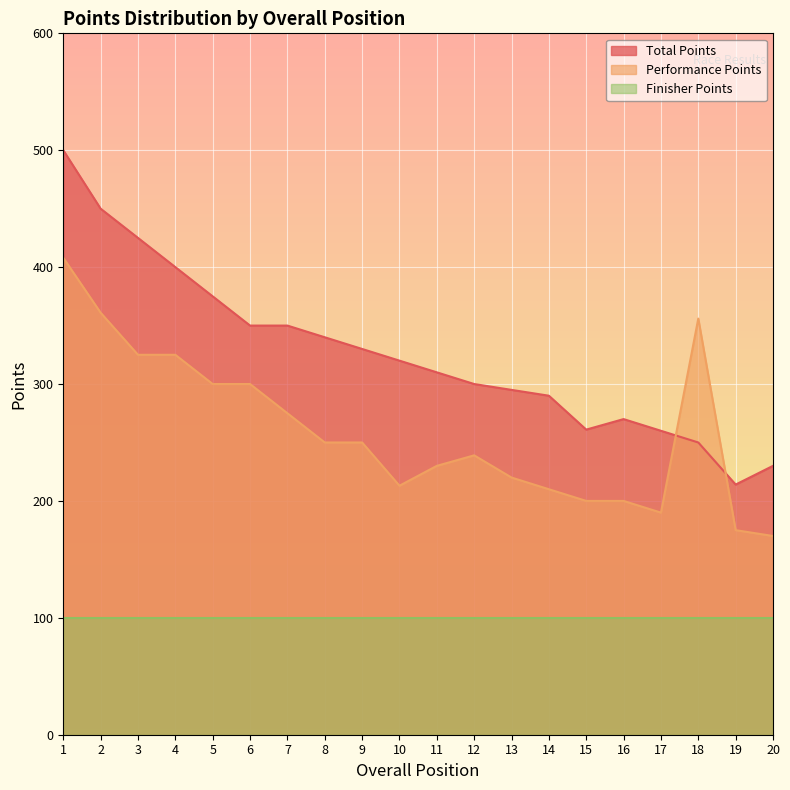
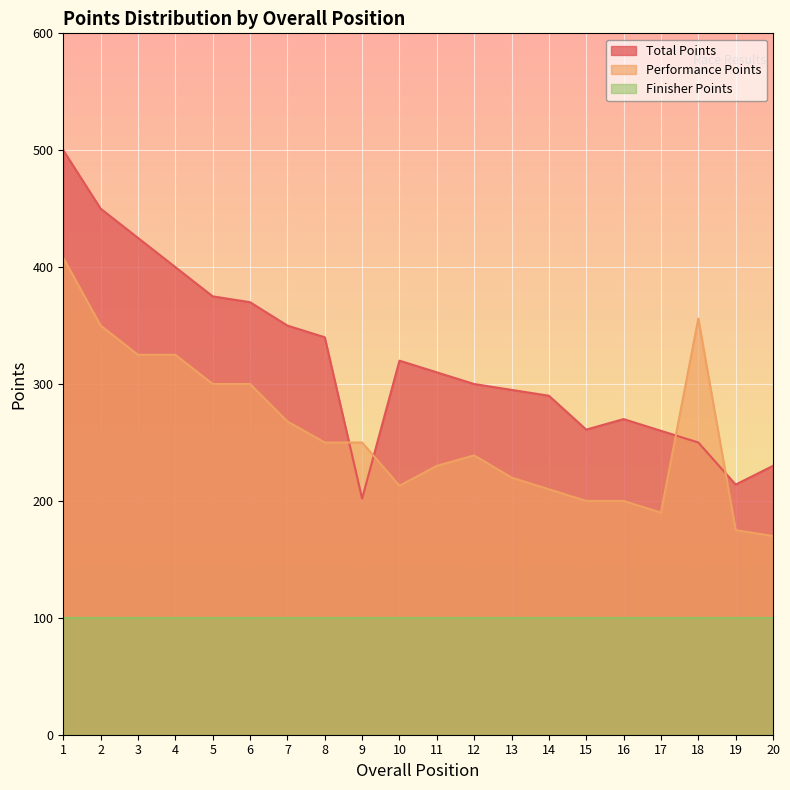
Performance Points, 2: 361 -> 350
Total Points, 6: 350 -> 370
Performance Points, 7: 275 -> 268
Total Points, 9: 330 -> 202
